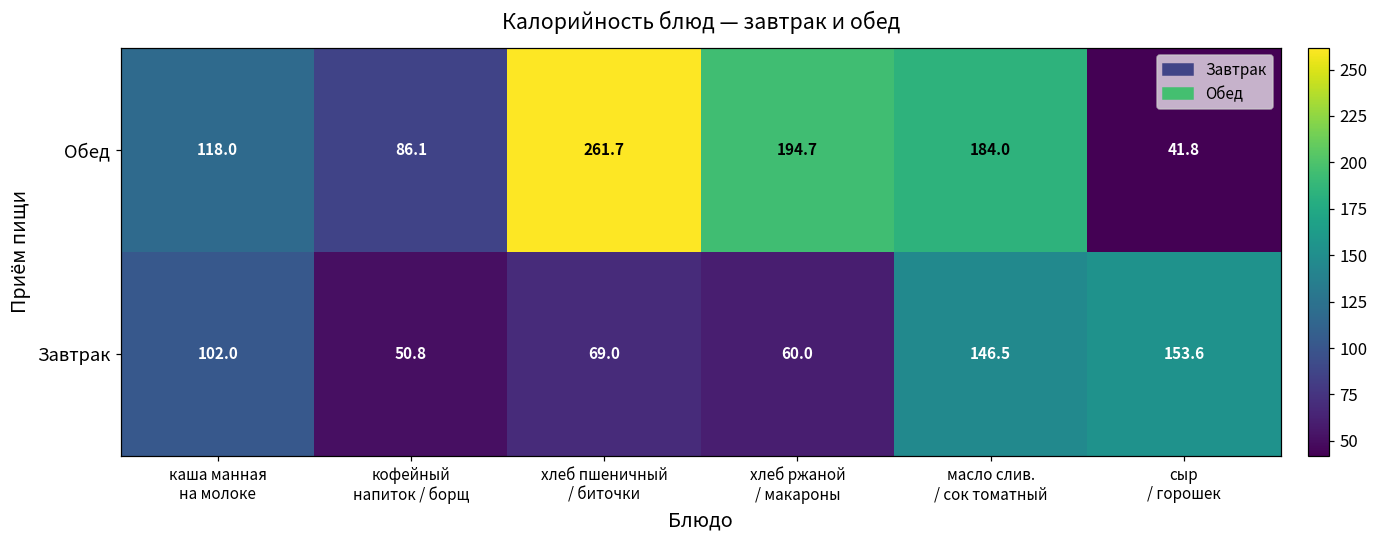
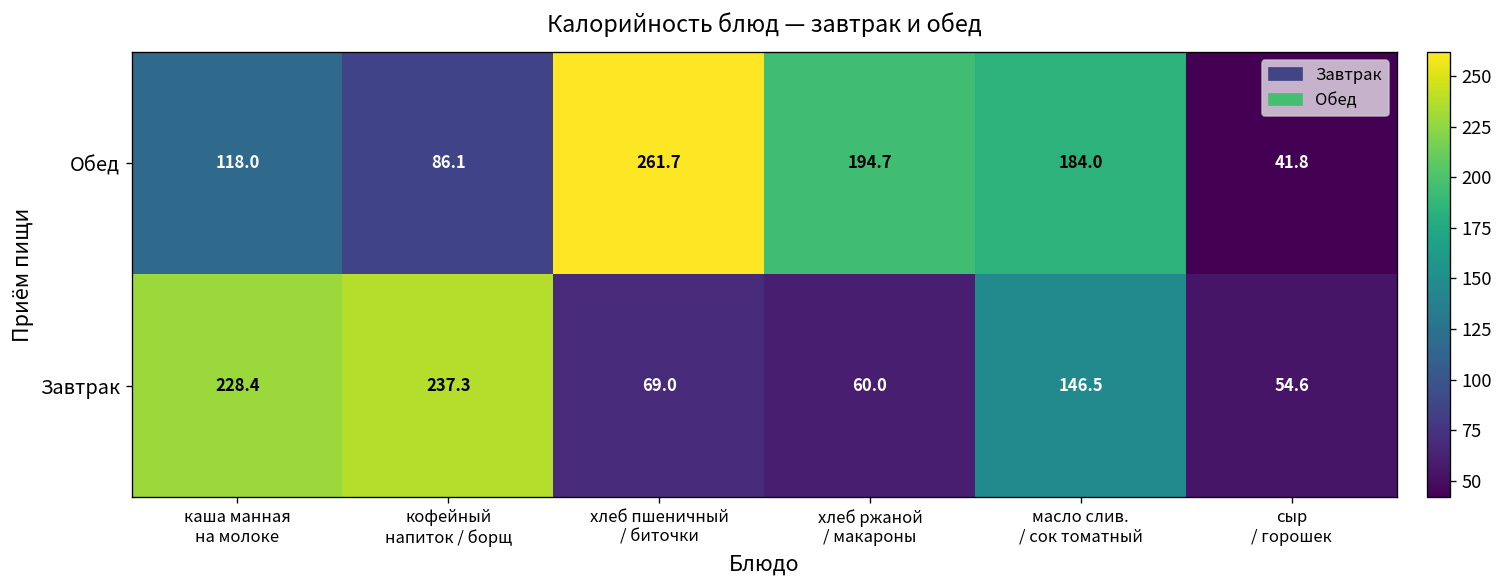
Завтрак, каша манная на молоке: 102.0 -> 228.4
Завтрак, кофейный напиток / борщ: 50.8 -> 237.3
Завтрак, сыр / горошек: 153.6 -> 54.6
